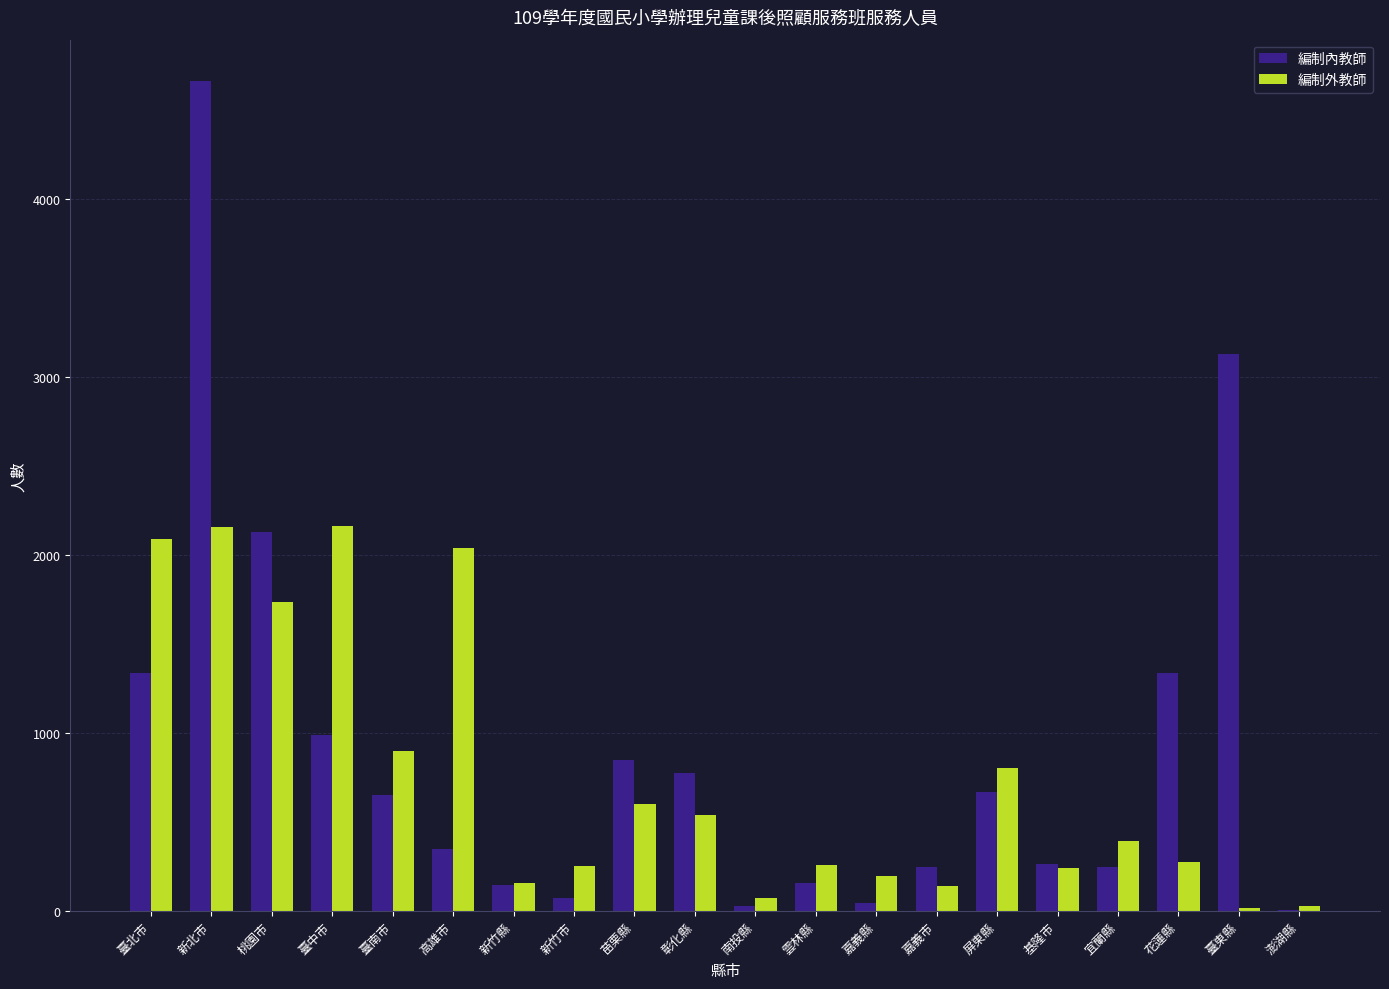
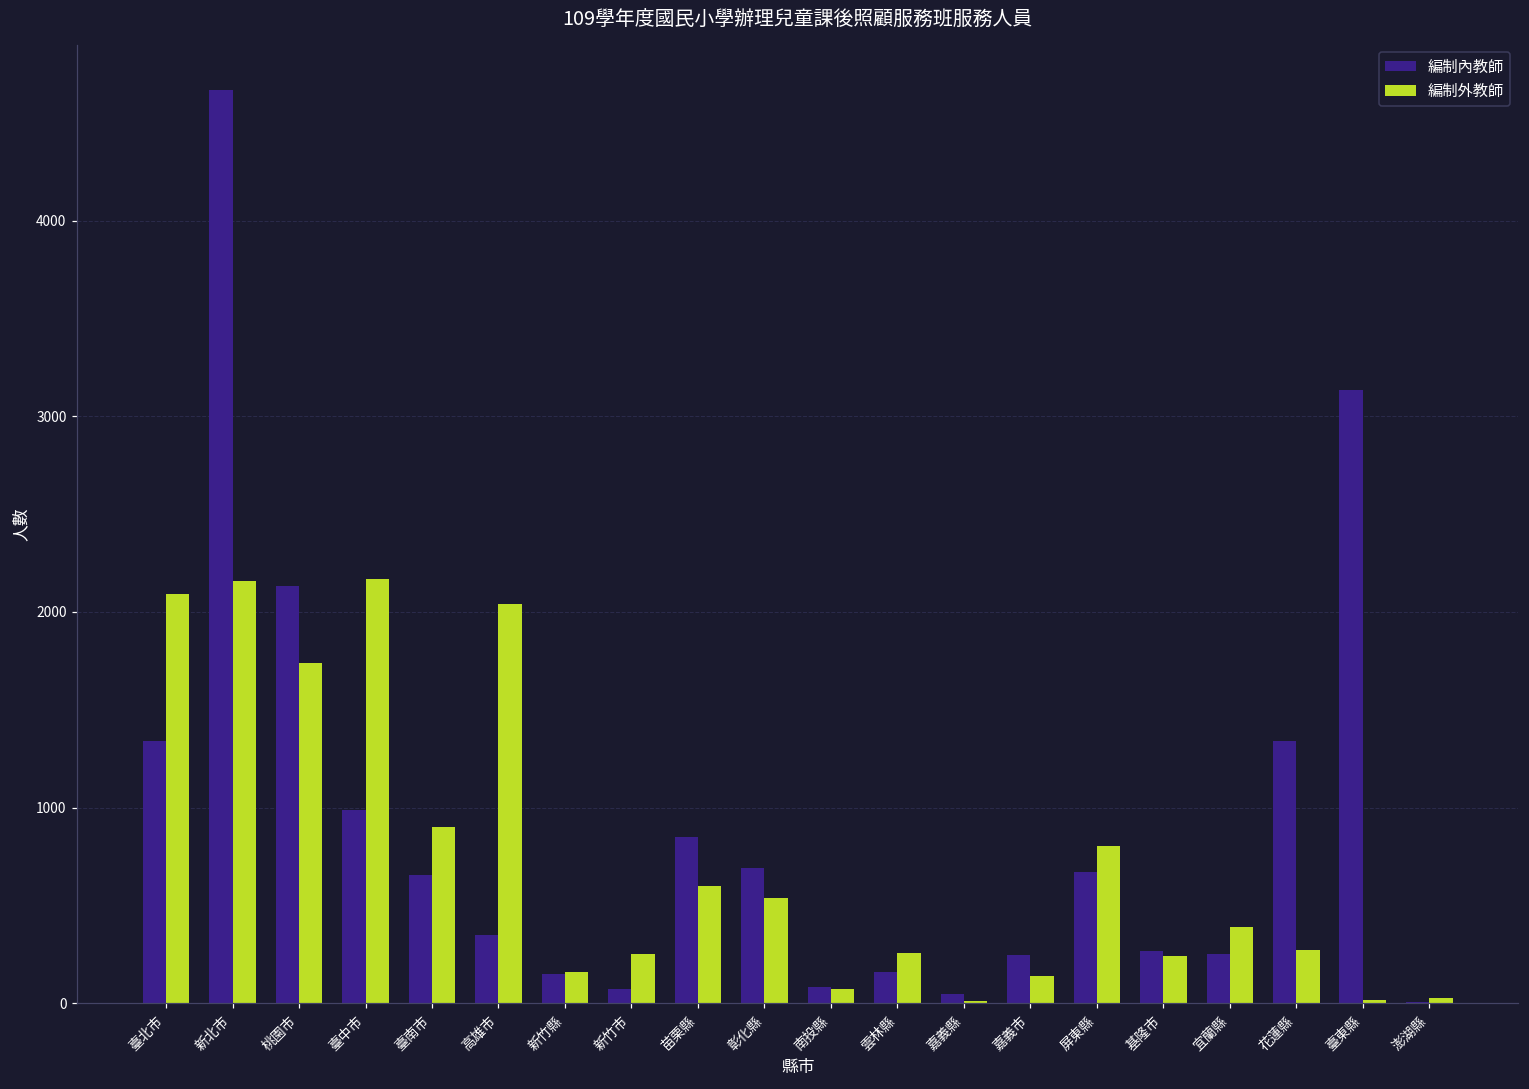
編制內教師, 彰化縣: 770 -> 690
編制內教師, 南投縣: 30 -> 90
編制外教師, 嘉義縣: 200 -> 10
